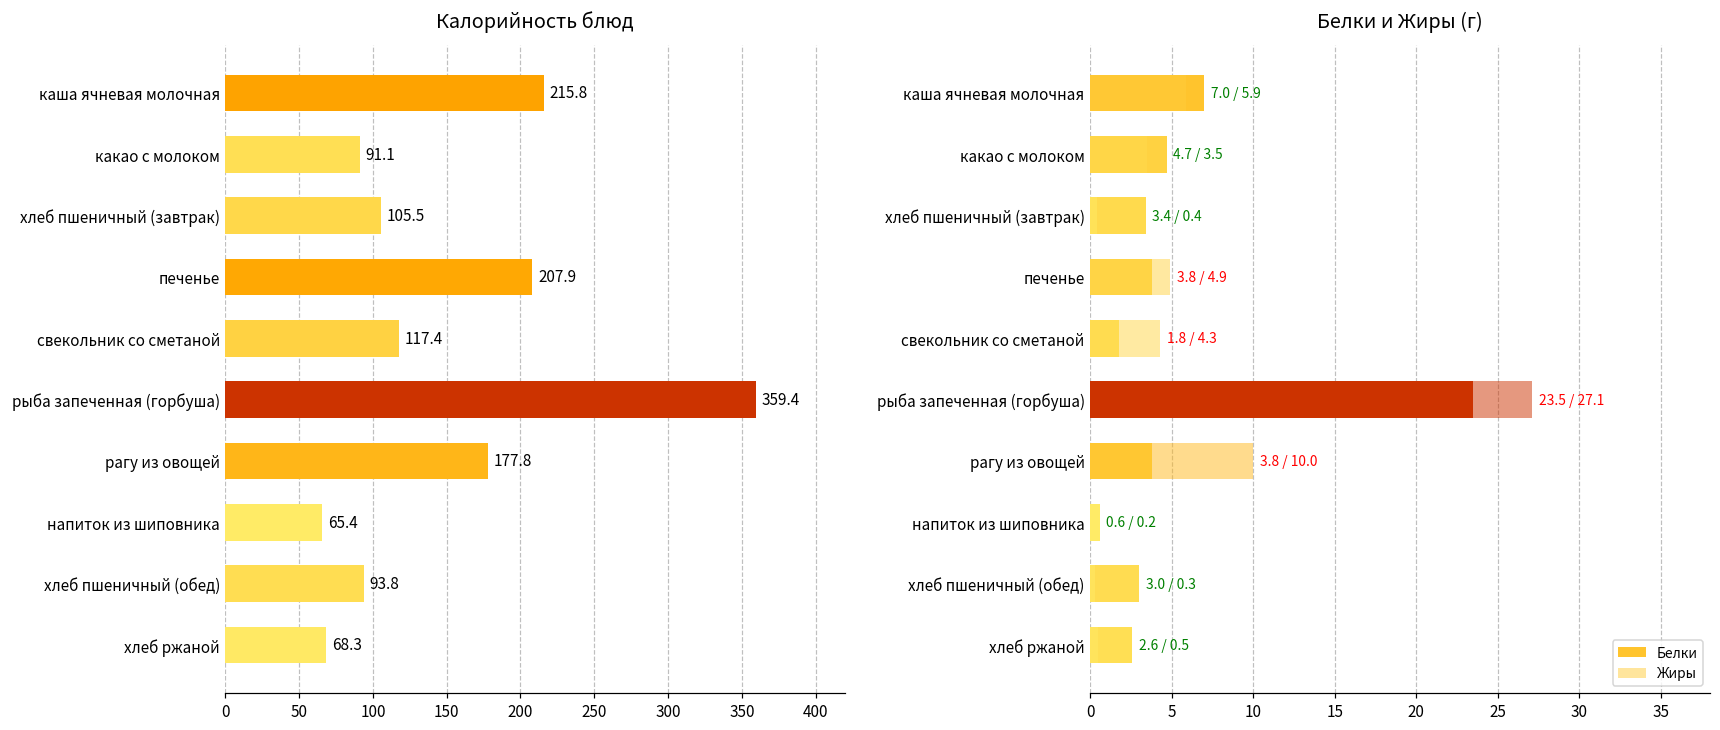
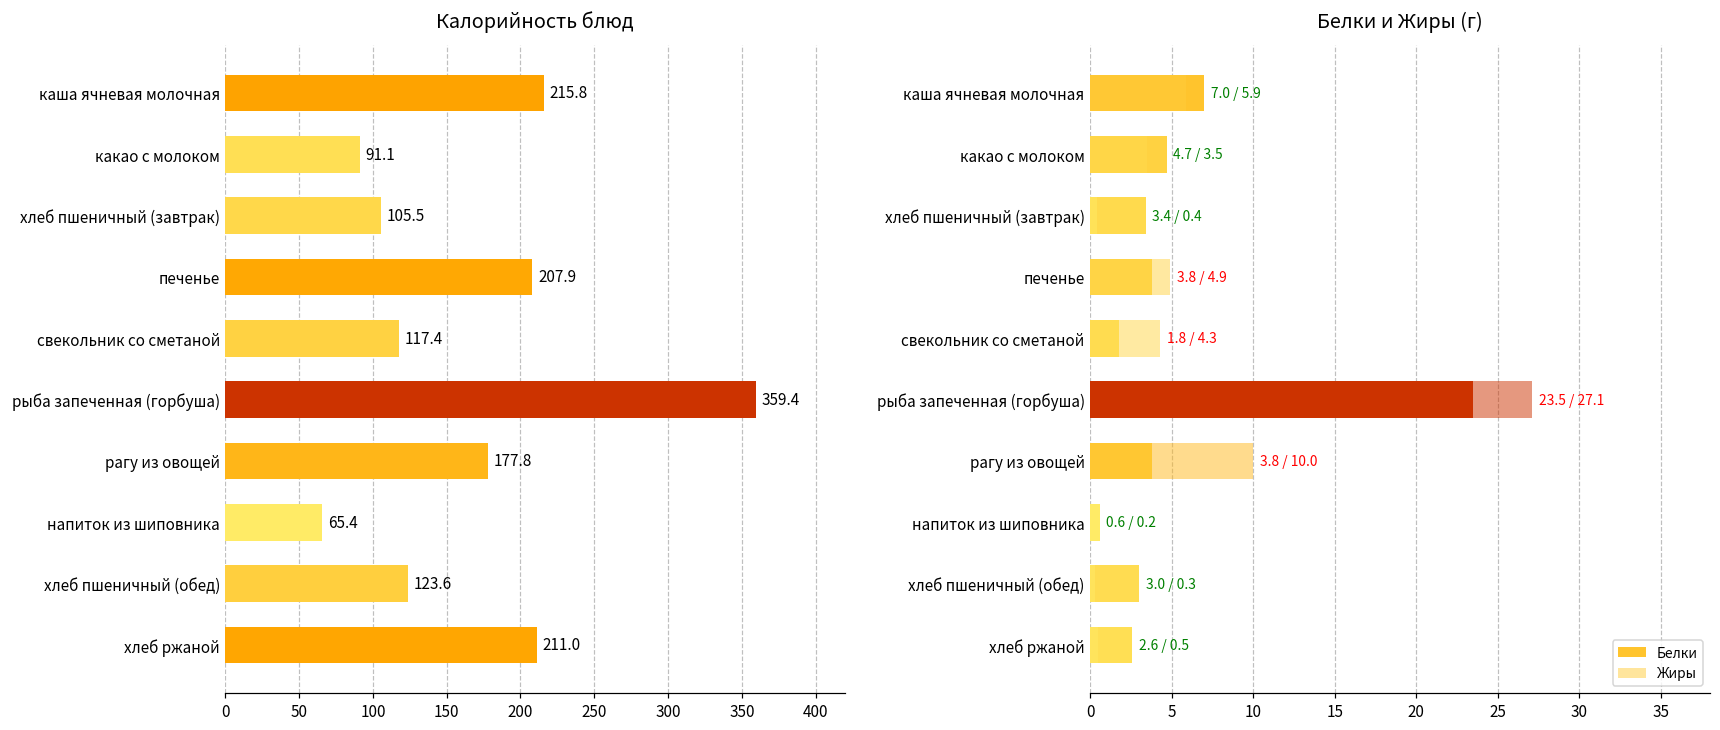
Калорийность блюд, хлеб пшеничный (обед): 93.8 -> 123.6
Калорийность блюд, хлеб ржаной: 68.3 -> 211.0
